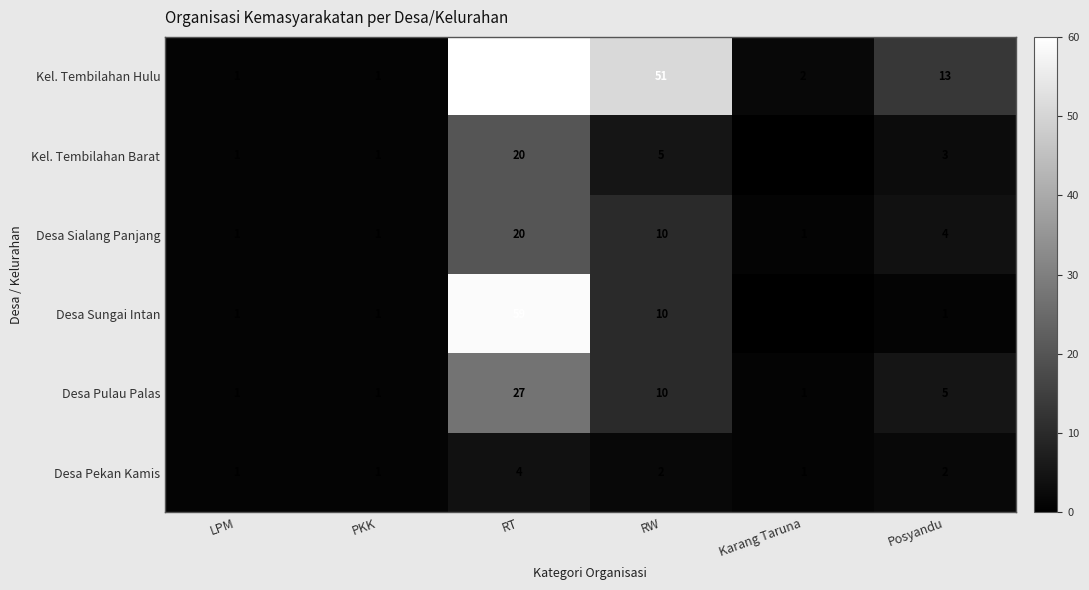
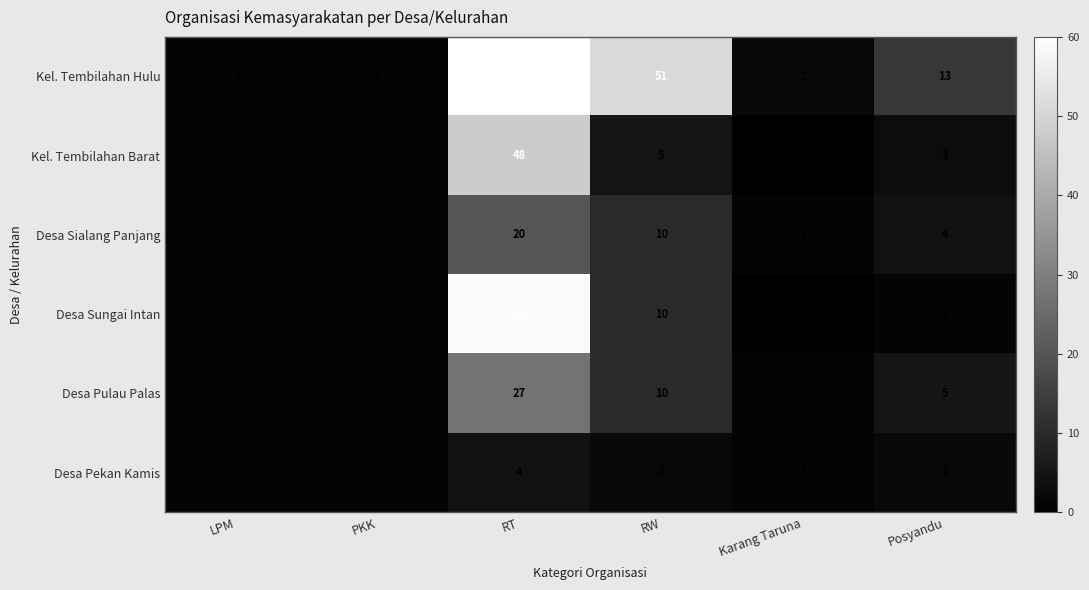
Kel. Tembilahan Barat, RT: 20 -> 48
